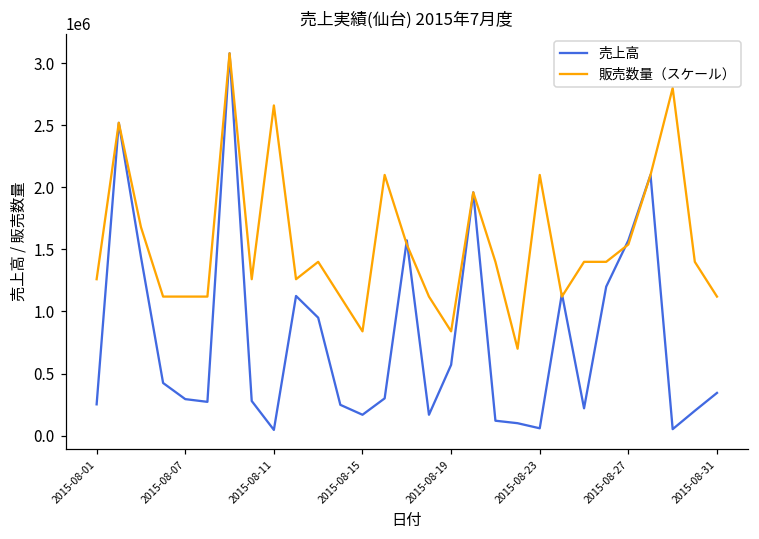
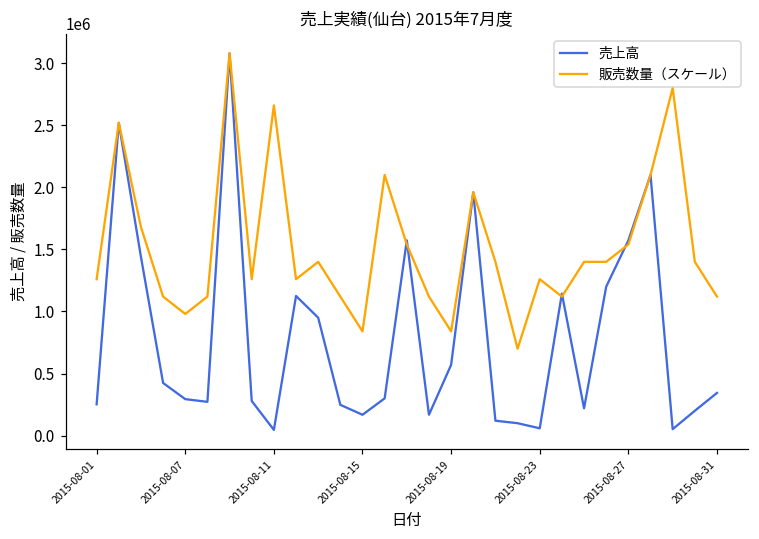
販売数量（スケール）, 2015-08-07: 1120000 -> 980000
販売数量（スケール）, 2015-08-23: 2100000 -> 1260000
